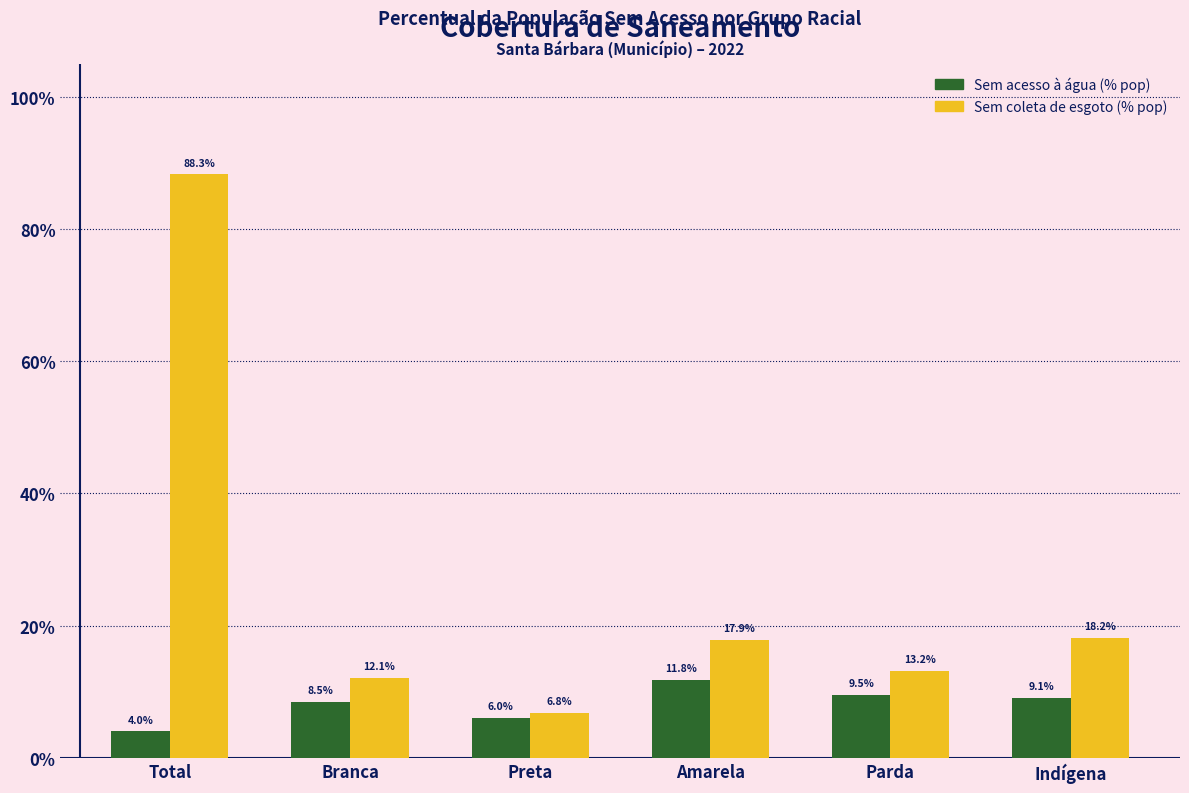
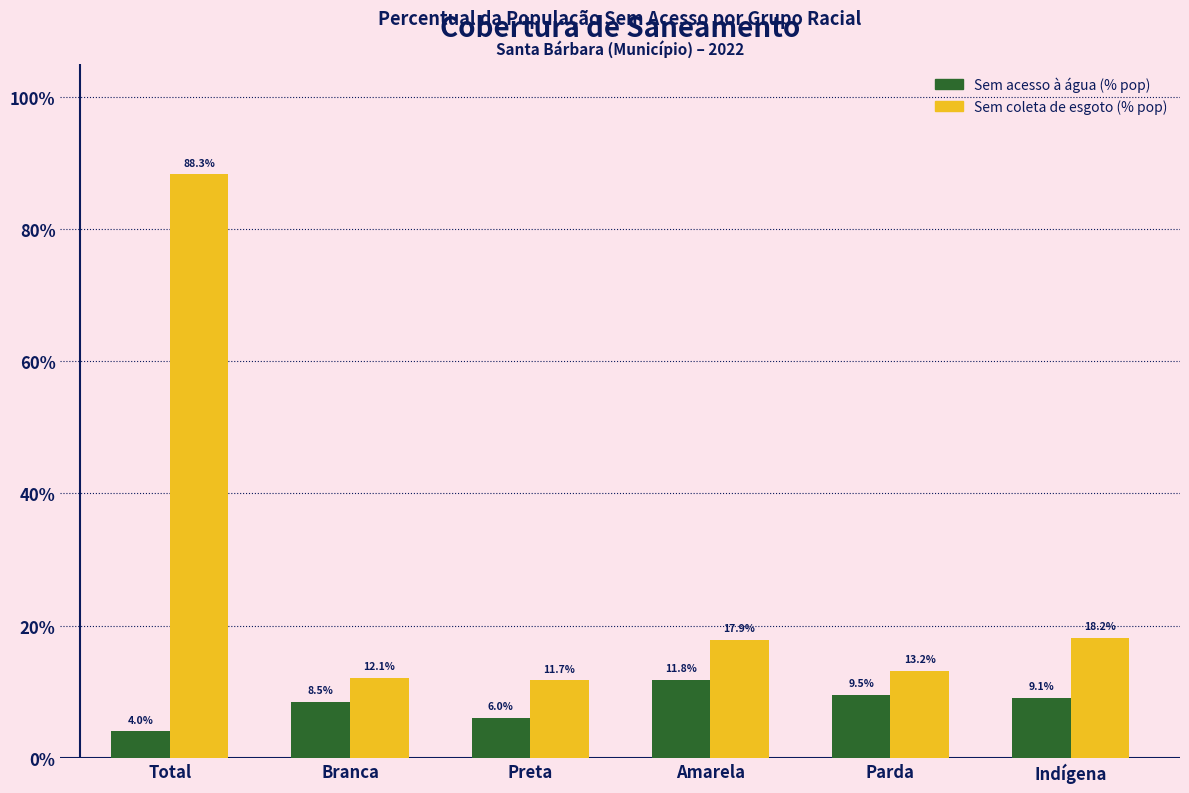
Sem coleta de esgoto (% pop), Preta: 6.8% -> 11.7%
